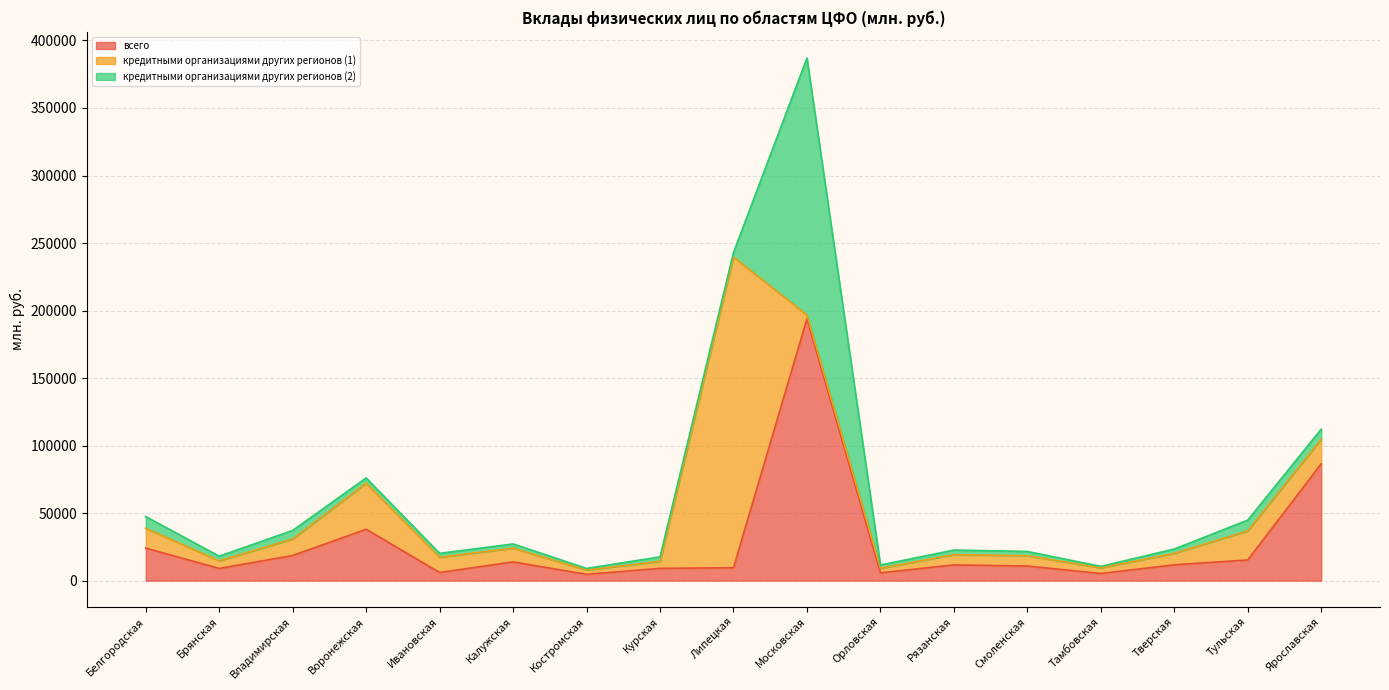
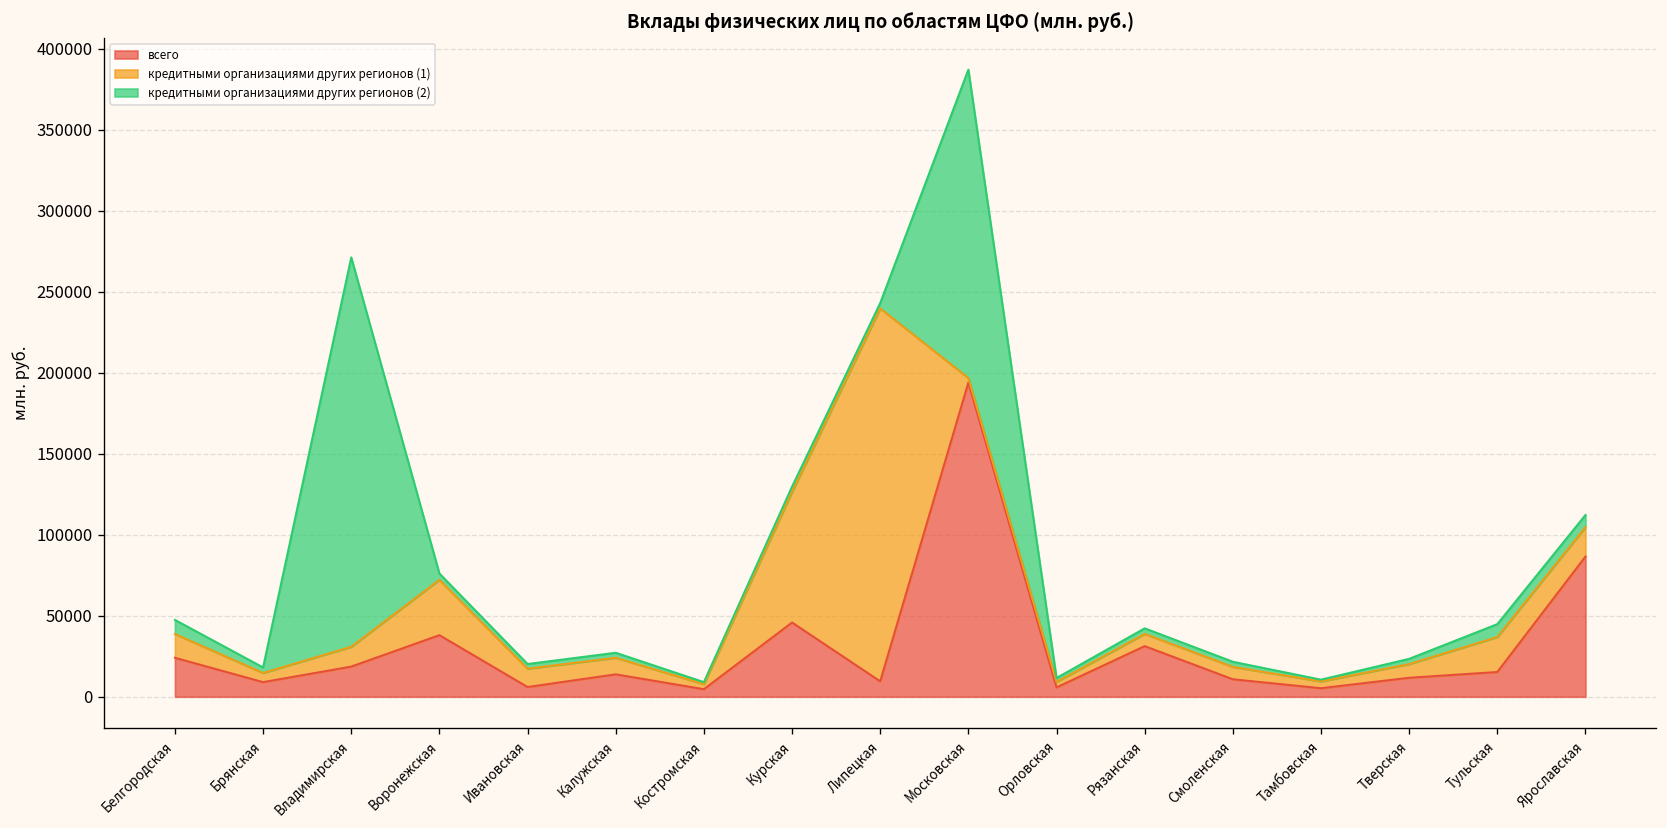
кредитными организациями других регионов (2), Владимирская: 6000 -> 240000
всего, Курская: 9000 -> 46000
кредитными организациями других регионов (1), Курская: 5000 -> 81000
всего, Рязанская: 12000 -> 31000
